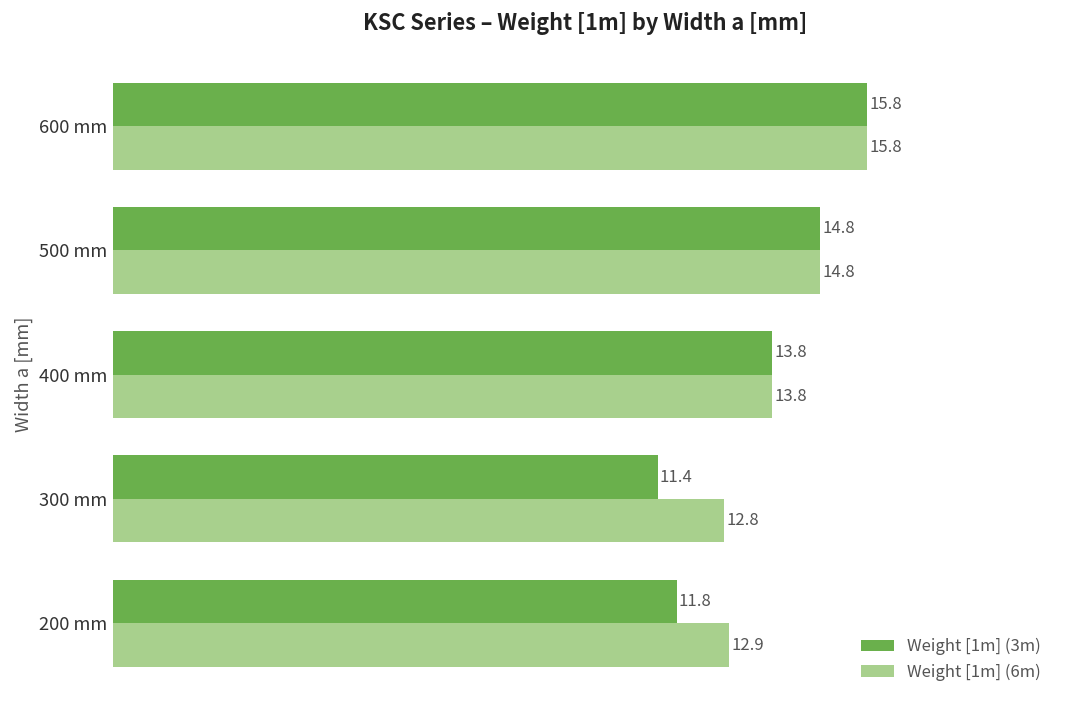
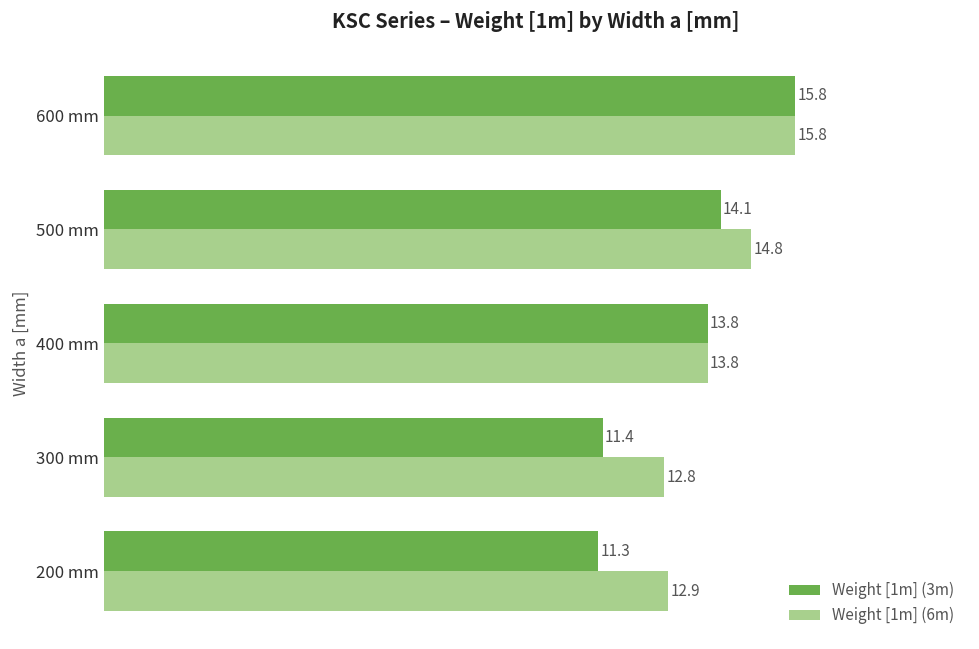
Weight [1m] (3m), 500 mm: 14.8 -> 14.1
Weight [1m] (3m), 200 mm: 11.8 -> 11.3
